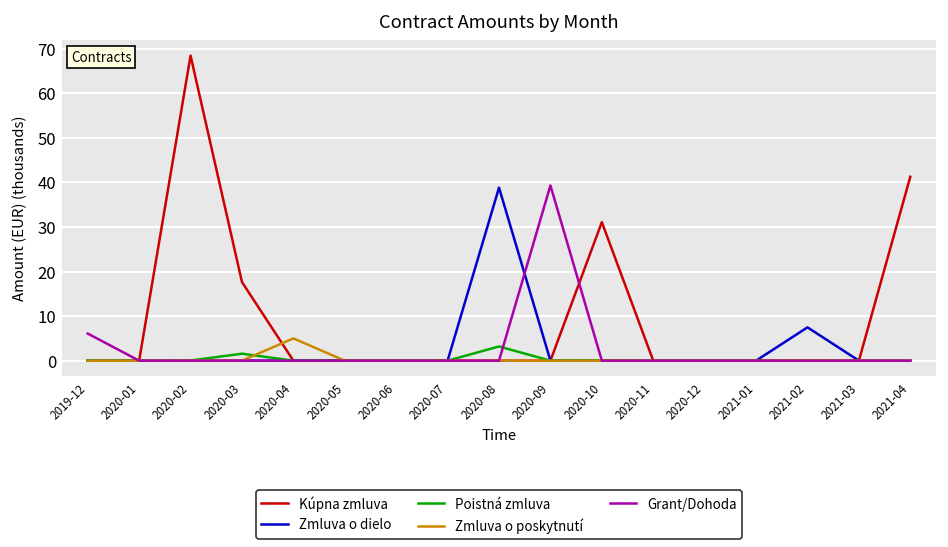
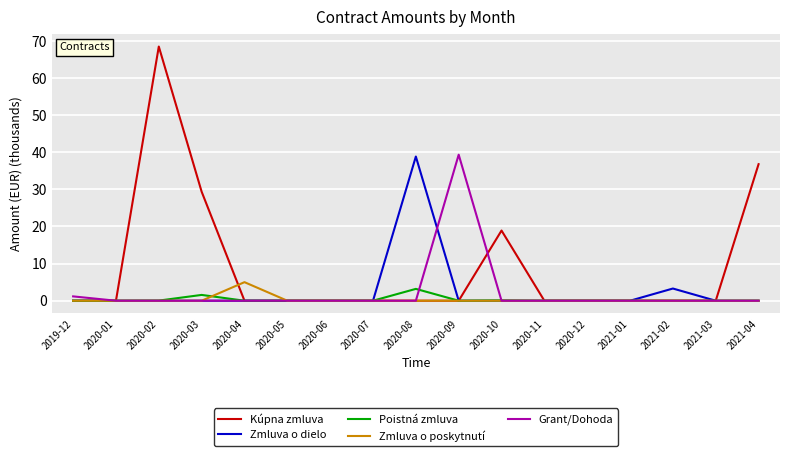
Grant/Dohoda, 2019-12: 6 -> 1
Kúpna zmluva, 2020-03: 18 -> 29
Kúpna zmluva, 2020-10: 31 -> 19
Zmluva o dielo, 2021-02: 7 -> 3
Kúpna zmluva, 2021-04: 41 -> 37
